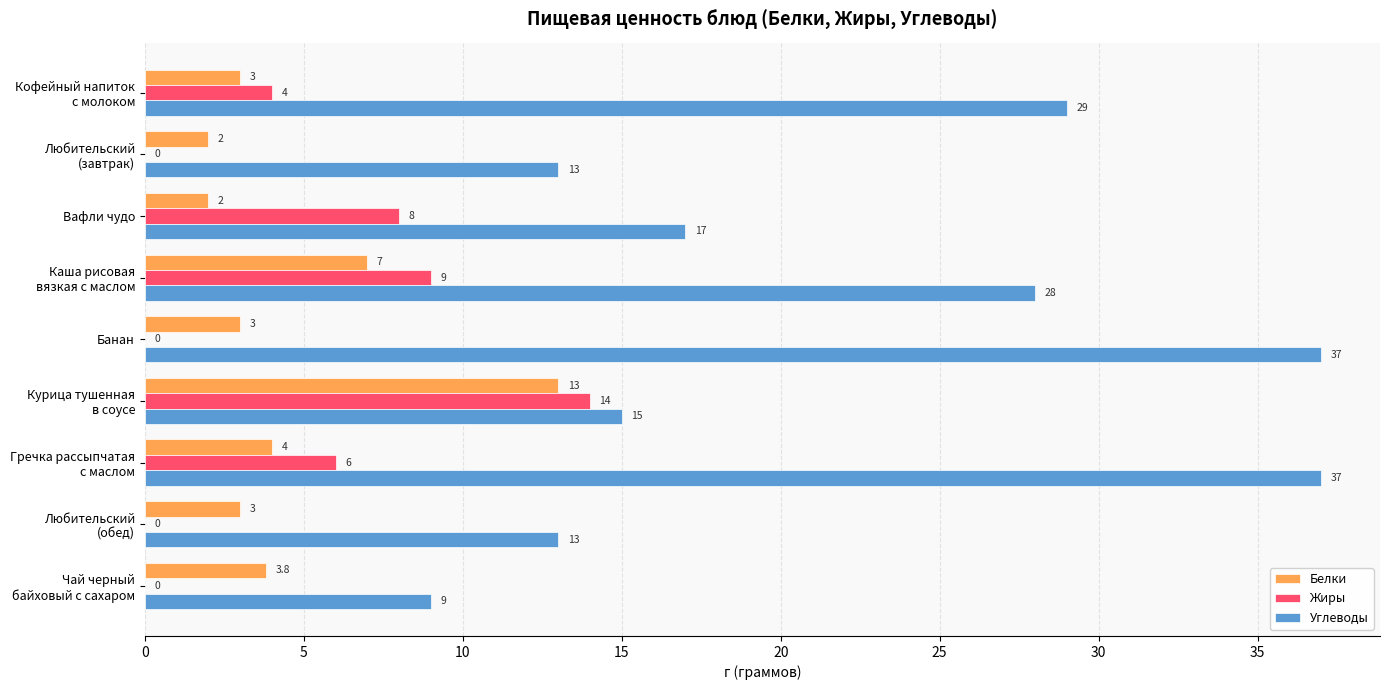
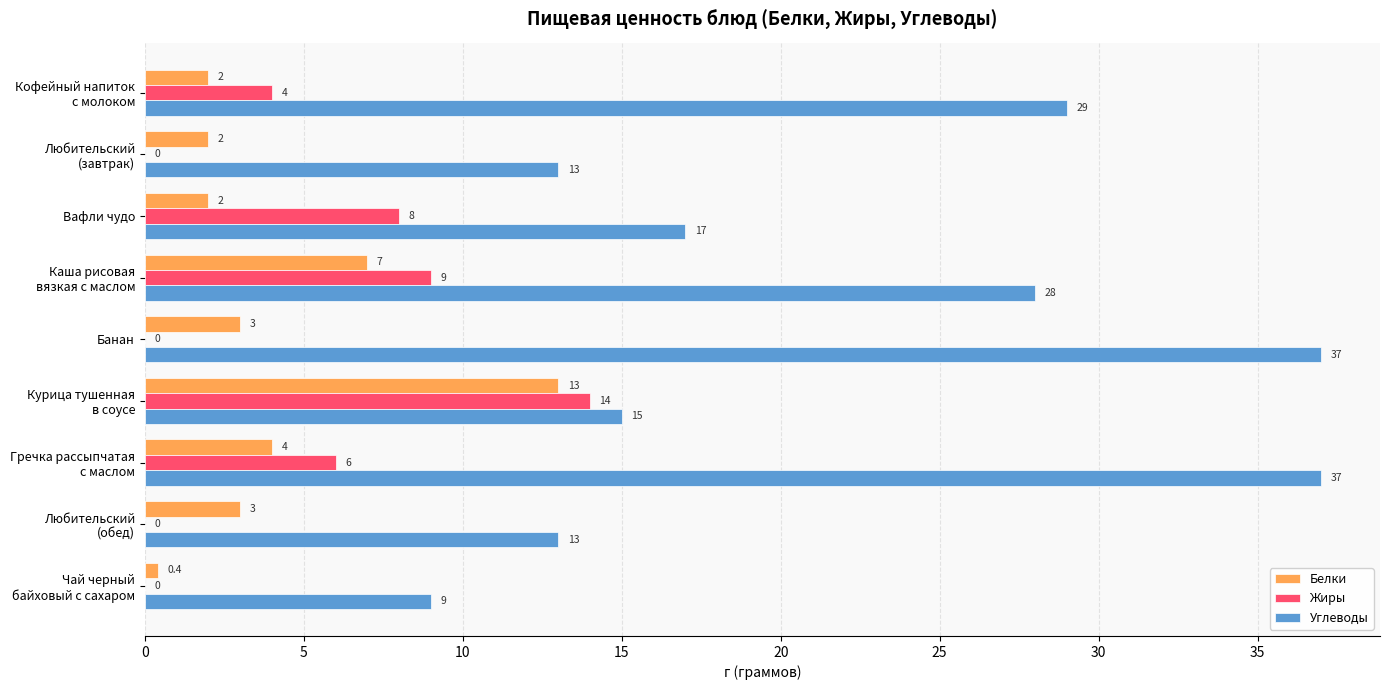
Белки, Кофейный напиток с молоком: 3 -> 2
Белки, Чай черный байховый с сахаром: 3.8 -> 0.4
